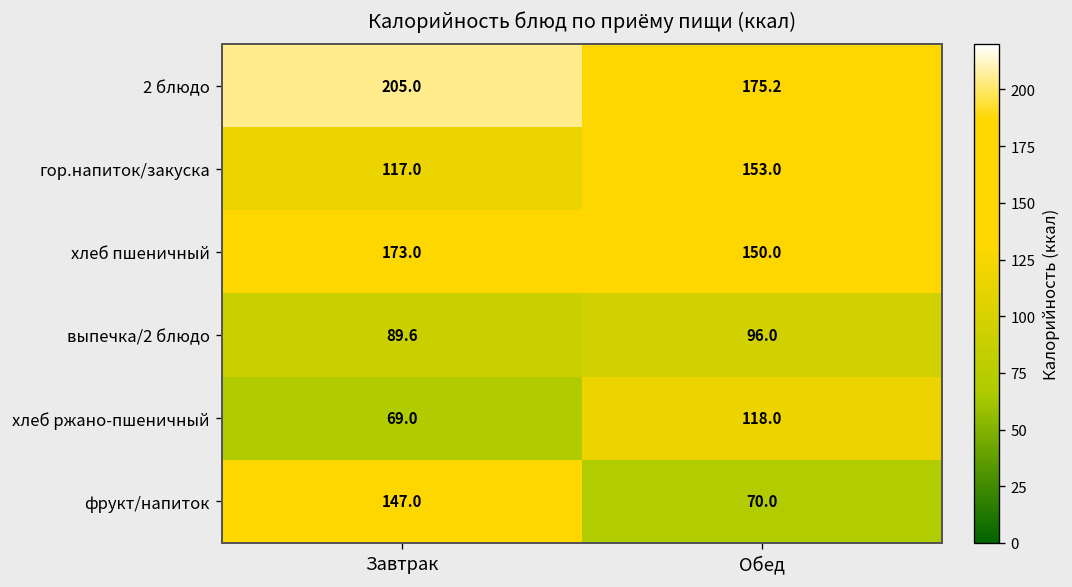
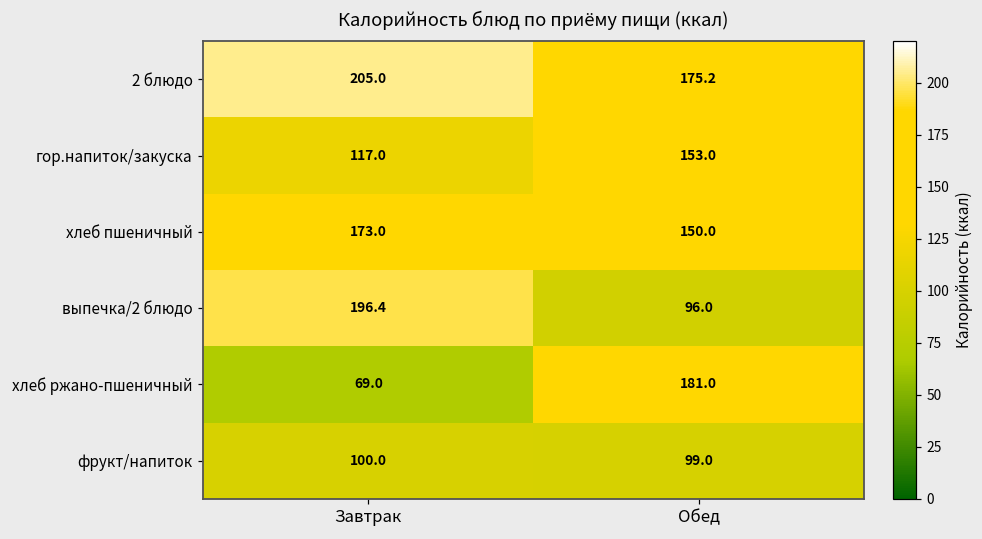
выпечка/2 блюдо, Завтрак: 89.6 -> 196.4
хлеб ржано-пшеничный, Обед: 118.0 -> 181.0
фрукт/напиток, Завтрак: 147.0 -> 100.0
фрукт/напиток, Обед: 70.0 -> 99.0
